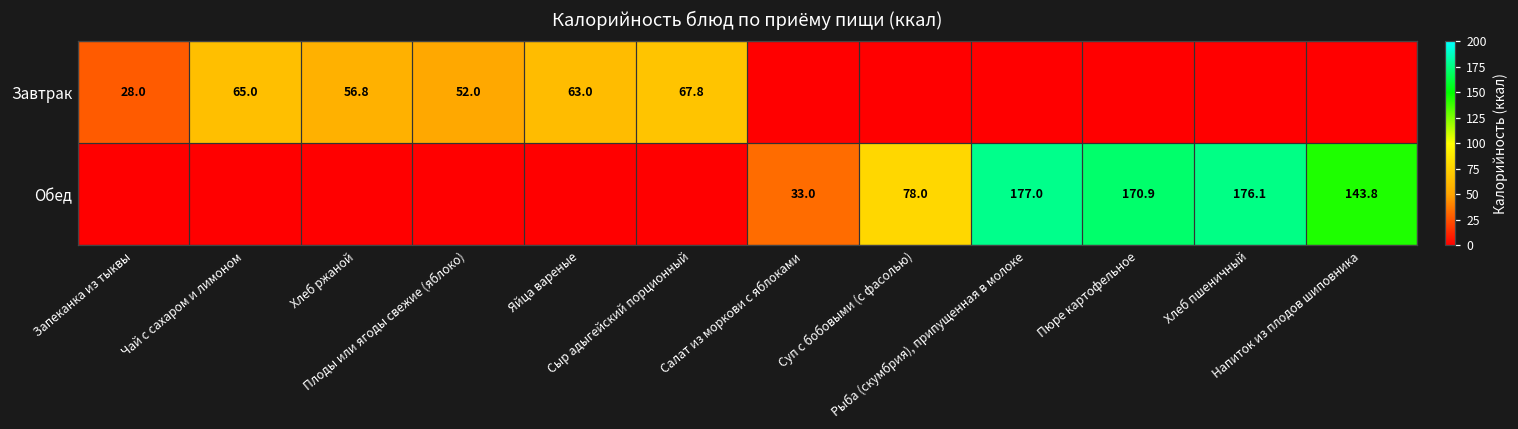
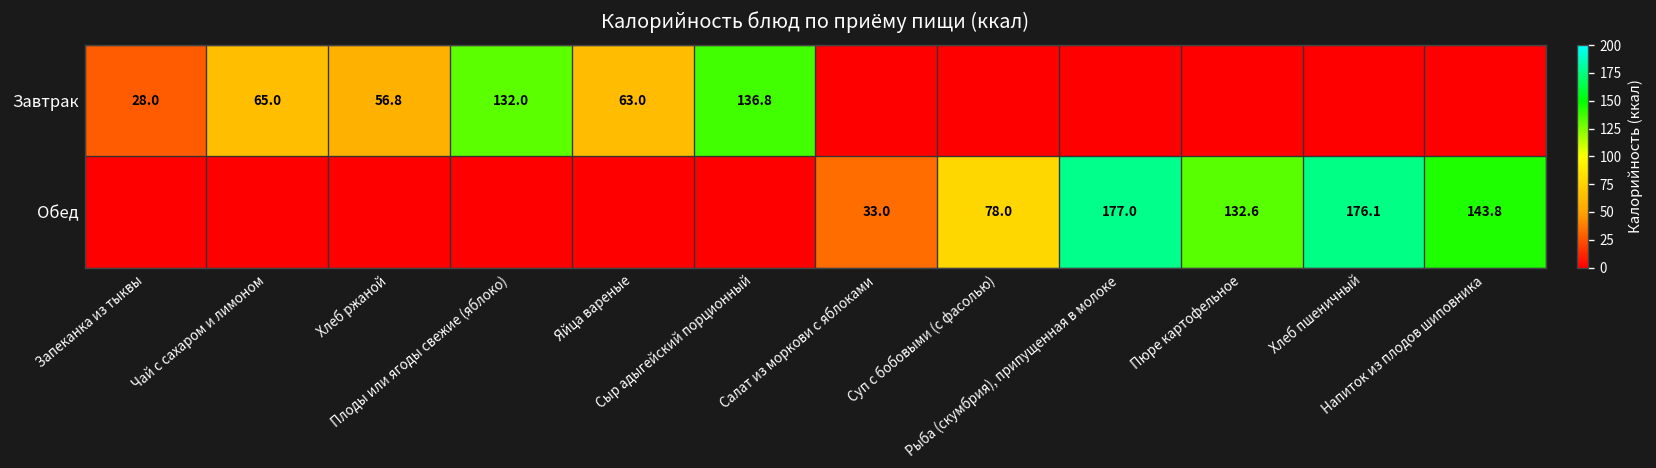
Завтрак, Плоды или ягоды свежие (яблоко): 52.0 -> 132.0
Завтрак, Сыр адыгейский порционный: 67.8 -> 136.8
Обед, Пюре картофельное: 170.9 -> 132.6
